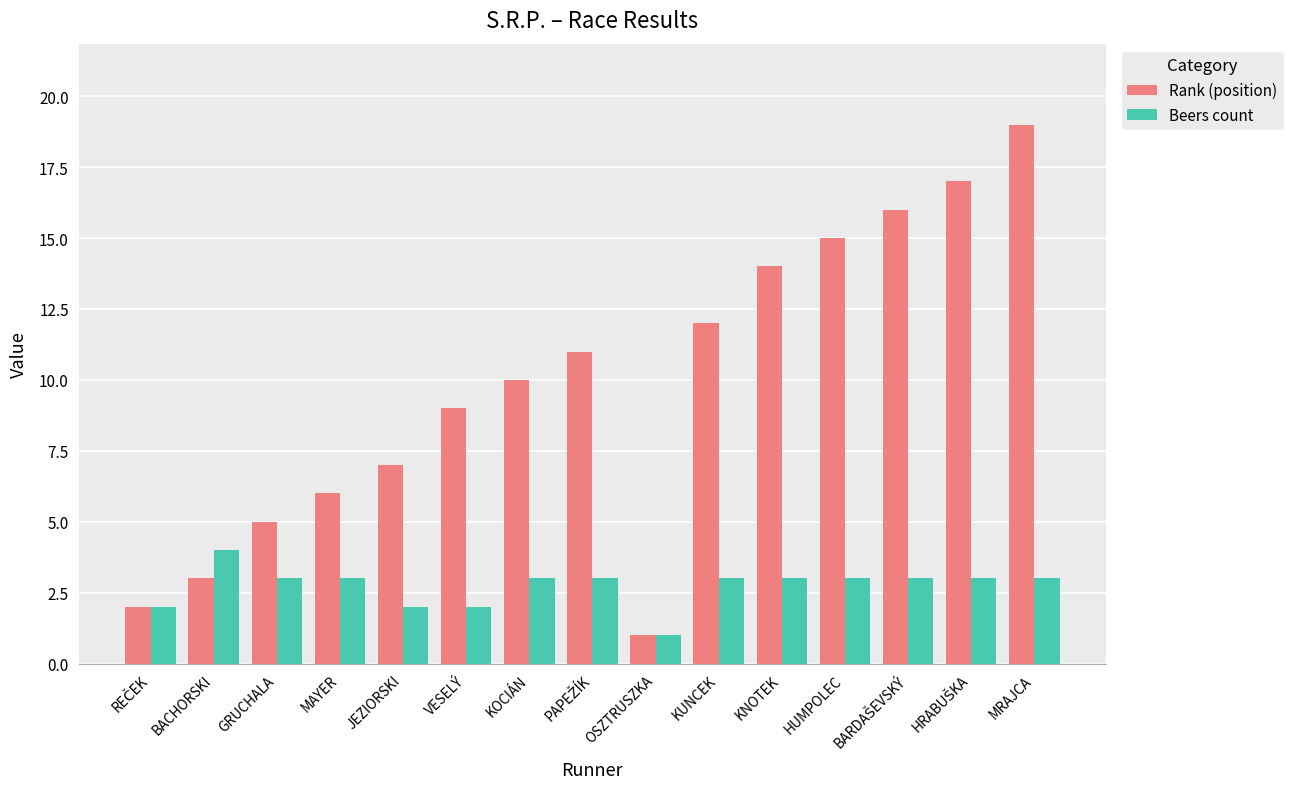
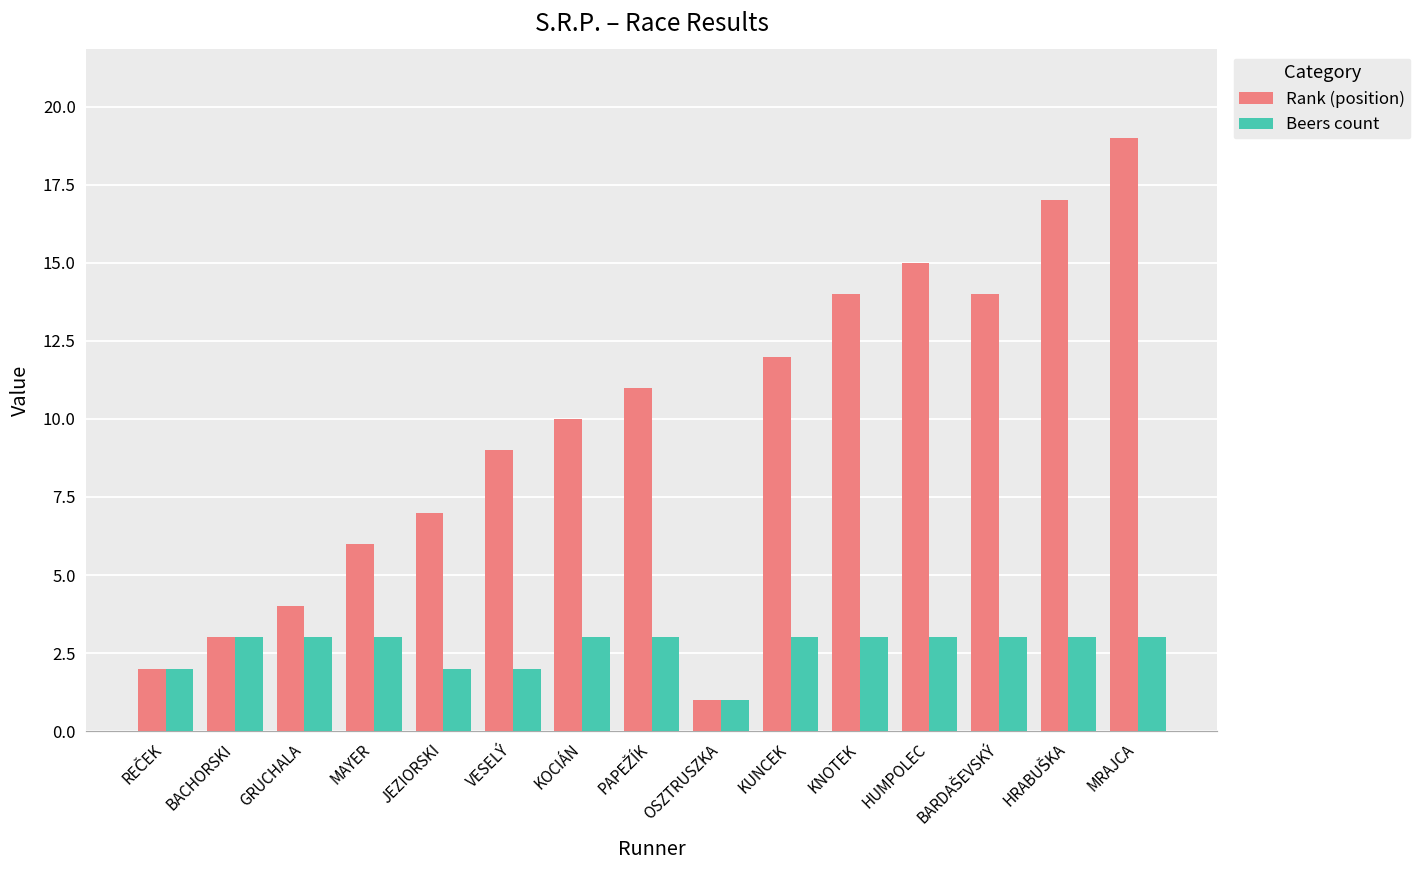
Beers count, BACHORSKI: 4 -> 3
Rank (position), GRUCHALA: 5 -> 4
Rank (position), BARDAŠEVSKÝ: 16 -> 14
